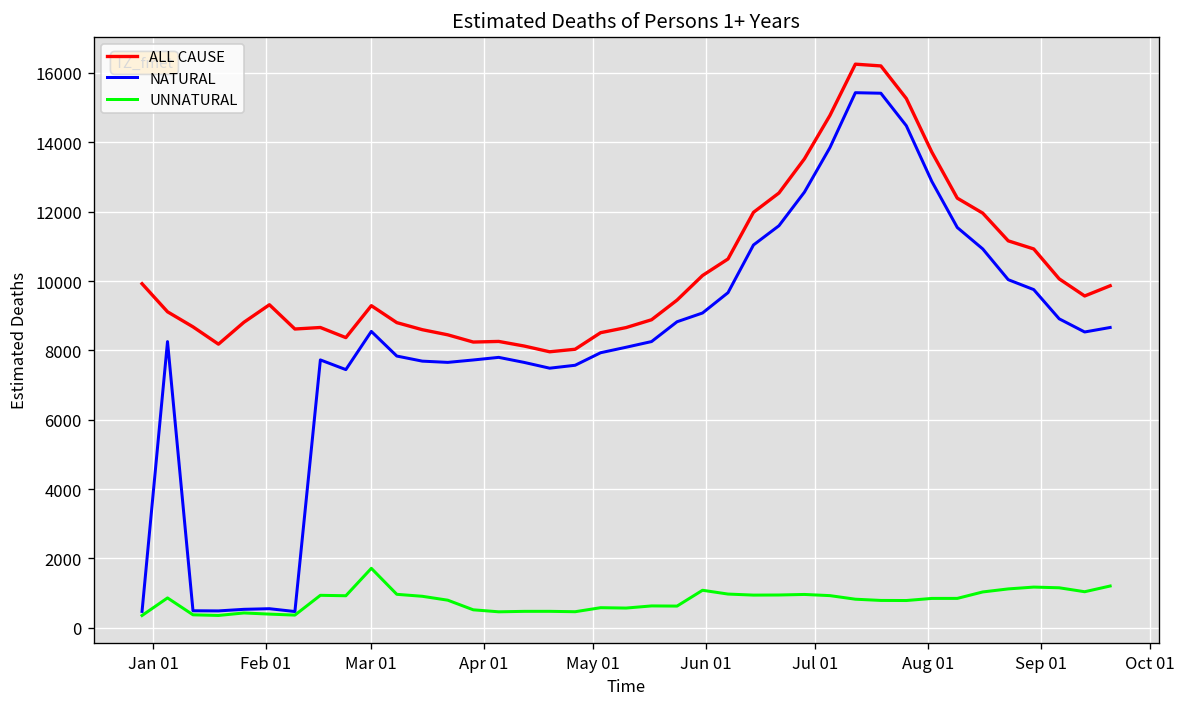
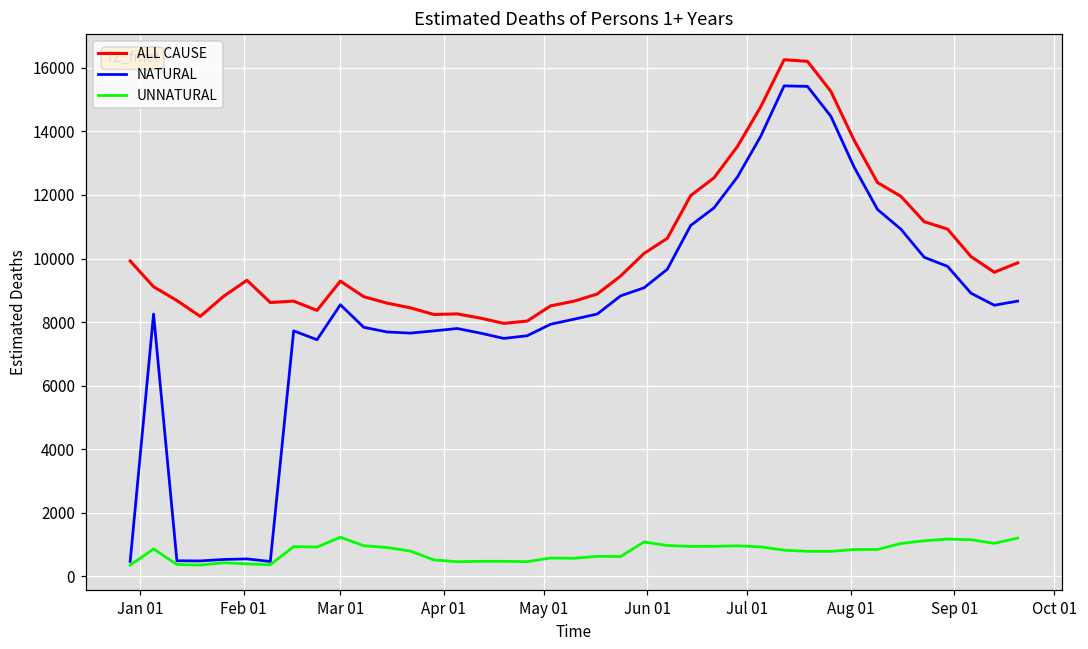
UNNATURAL, Mar 01: 1700 -> 1200
